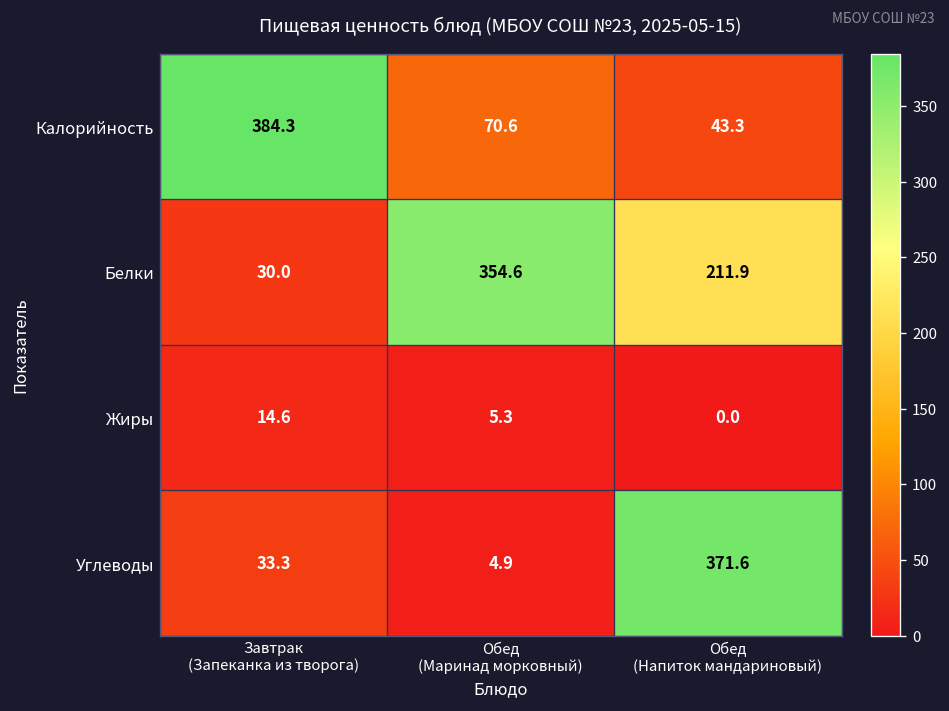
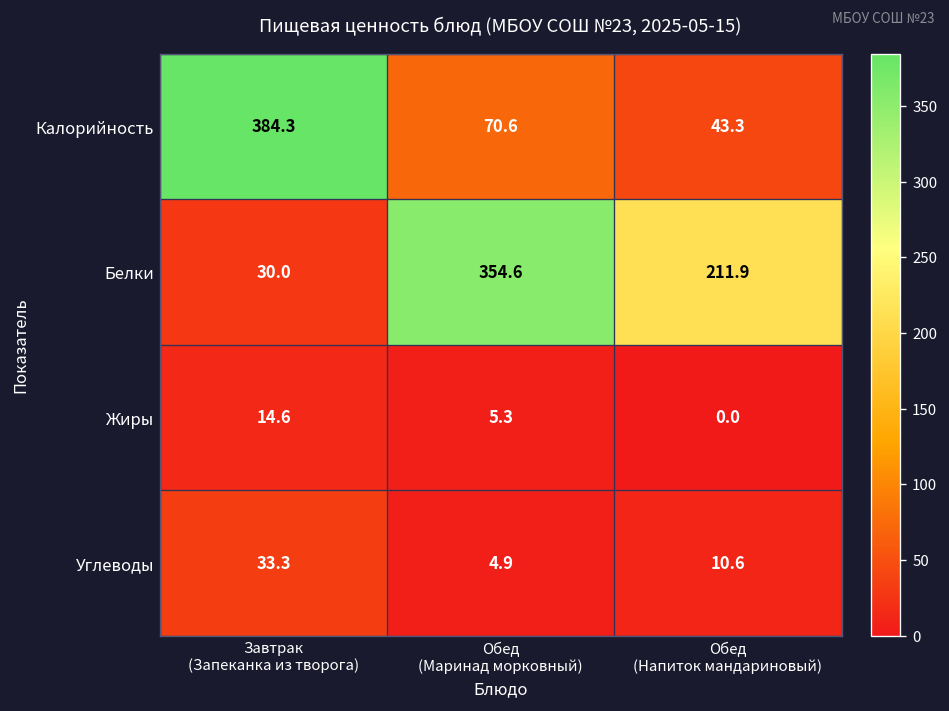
Углеводы, Обед (Напиток мандариновый): 371.6 -> 10.6
